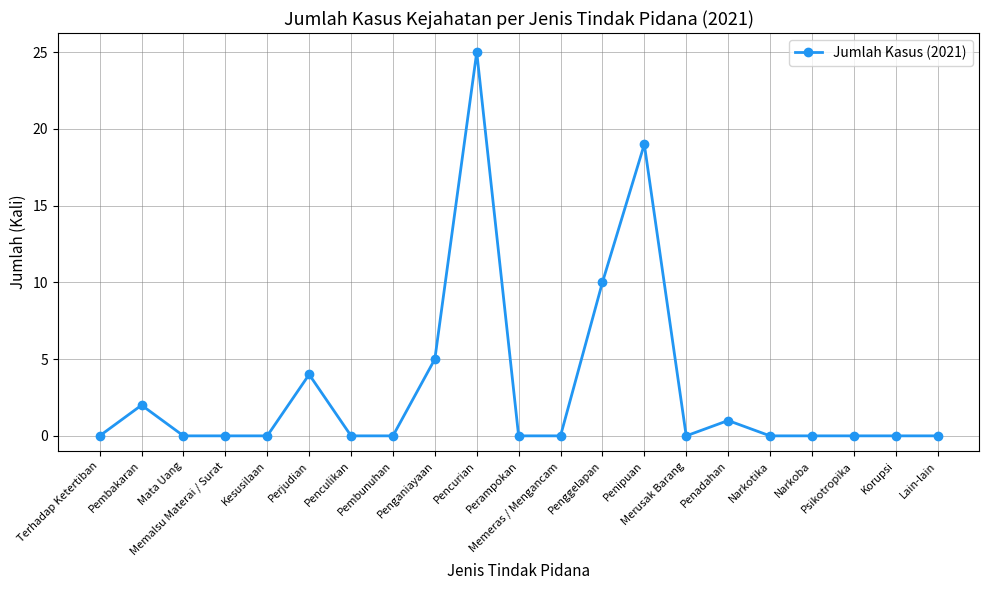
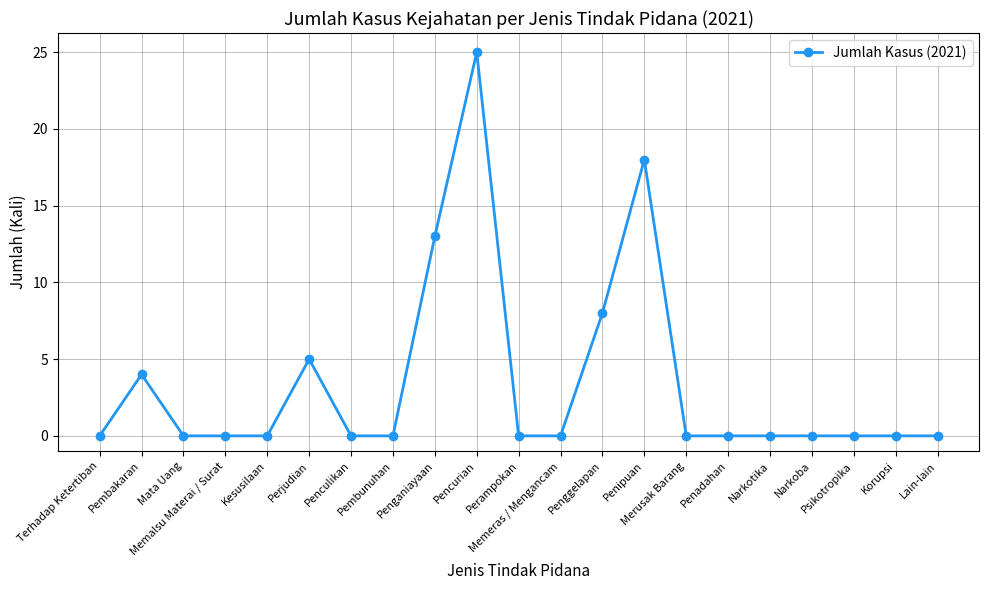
Pembakaran: 2 -> 4
Perjudian: 4 -> 5
Penganiayaan: 5 -> 13
Penggelapan: 10 -> 8
Penipuan: 19 -> 18
Penadahan: 1 -> 0
